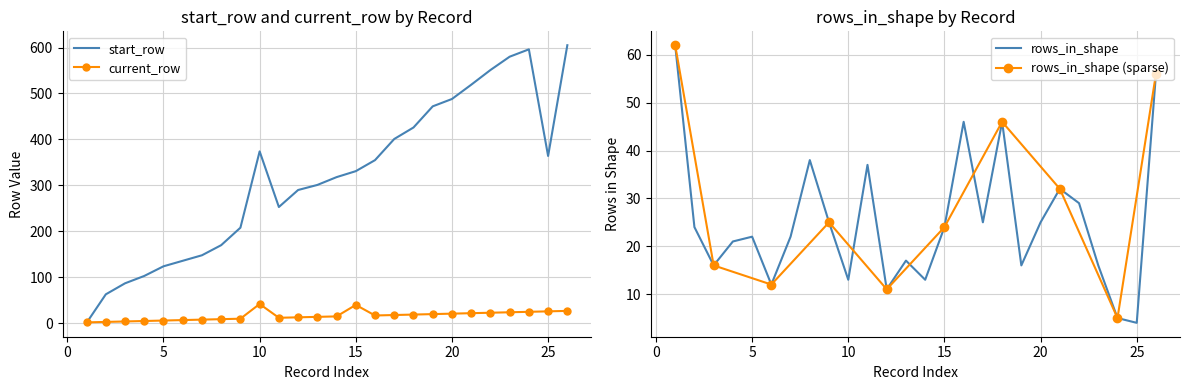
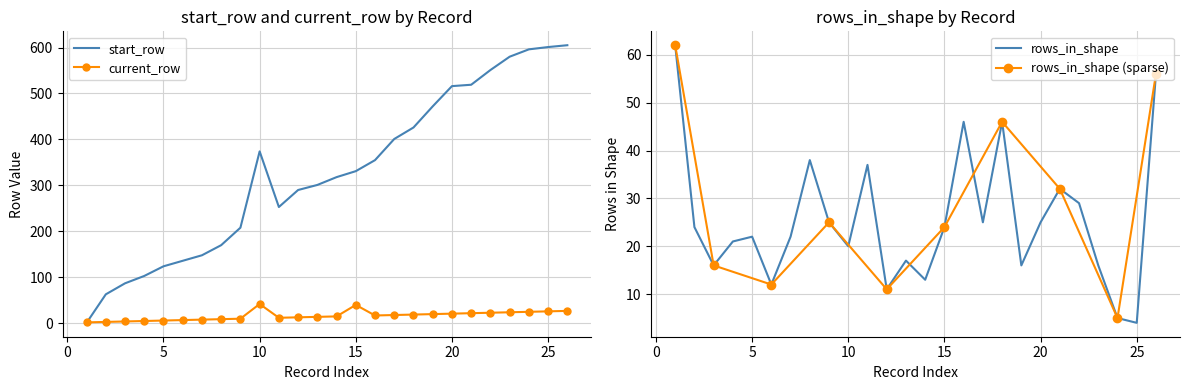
start_row and current_row by Record, start_row, 20: 490 -> 520
start_row and current_row by Record, start_row, 25: 360 -> 600
rows_in_shape by Record, rows_in_shape, 10: 13 -> 20
